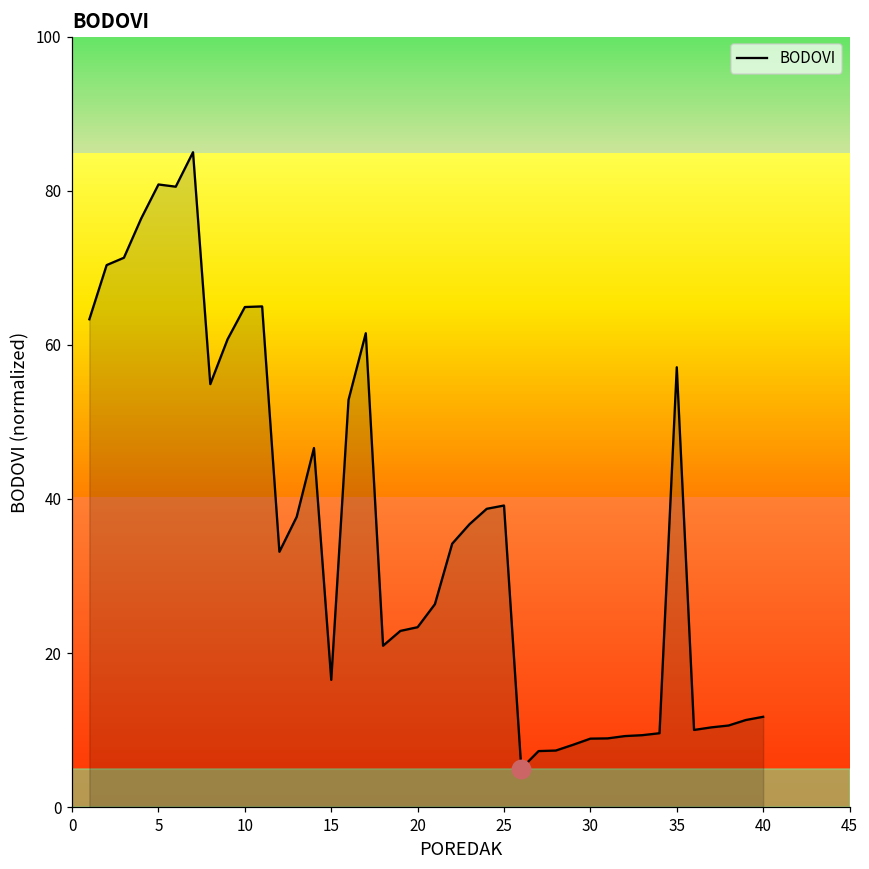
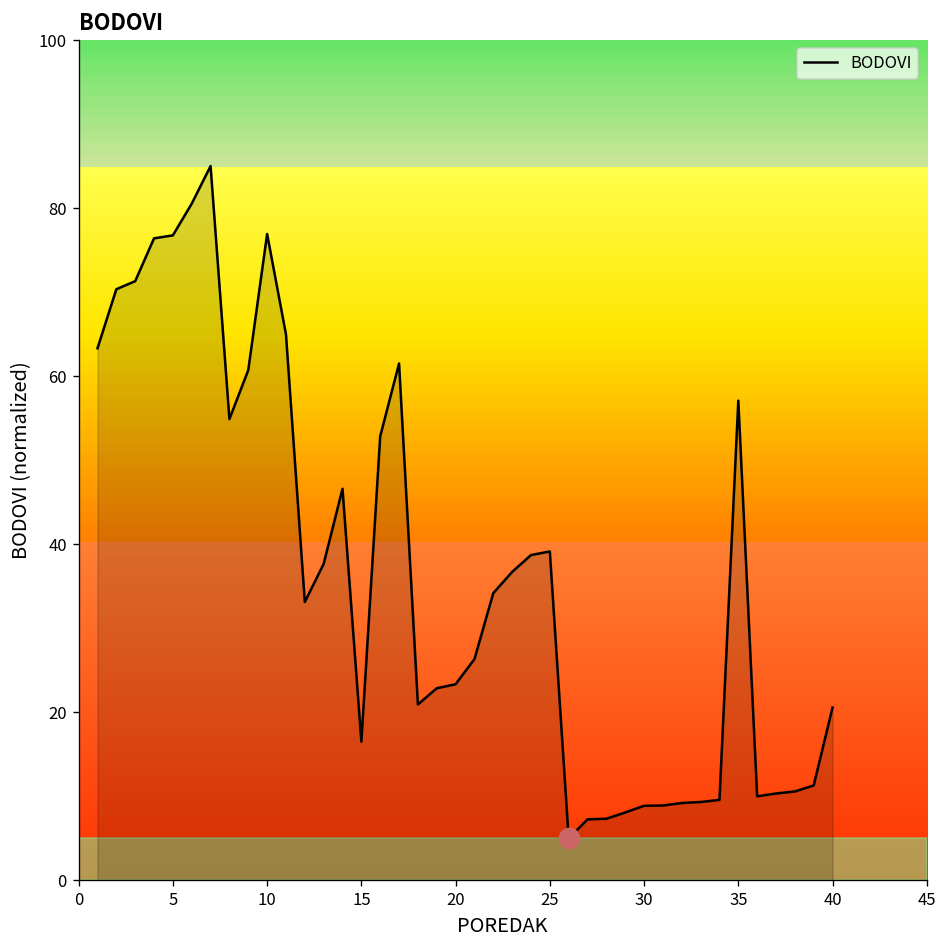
BODOVI, 5: 81 -> 77
BODOVI, 10: 65 -> 77
BODOVI, 40: 12 -> 21
